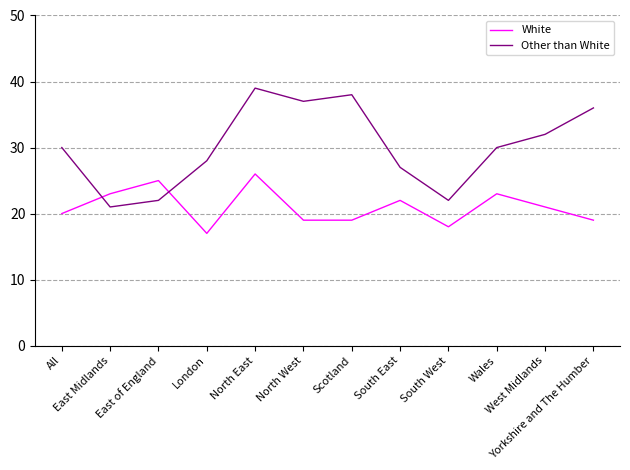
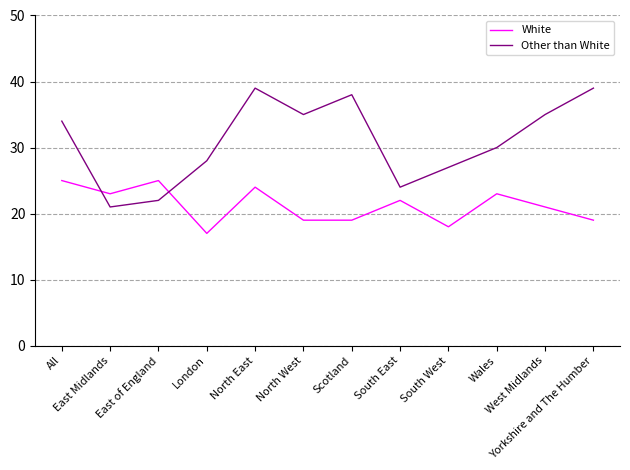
White, All: 20 -> 25
Other than White, All: 30 -> 34
White, North East: 26 -> 24
Other than White, North West: 37 -> 35
Other than White, South East: 27 -> 24
Other than White, South West: 22 -> 27
Other than White, West Midlands: 32 -> 35
Other than White, Yorkshire and The Humber: 36 -> 39
